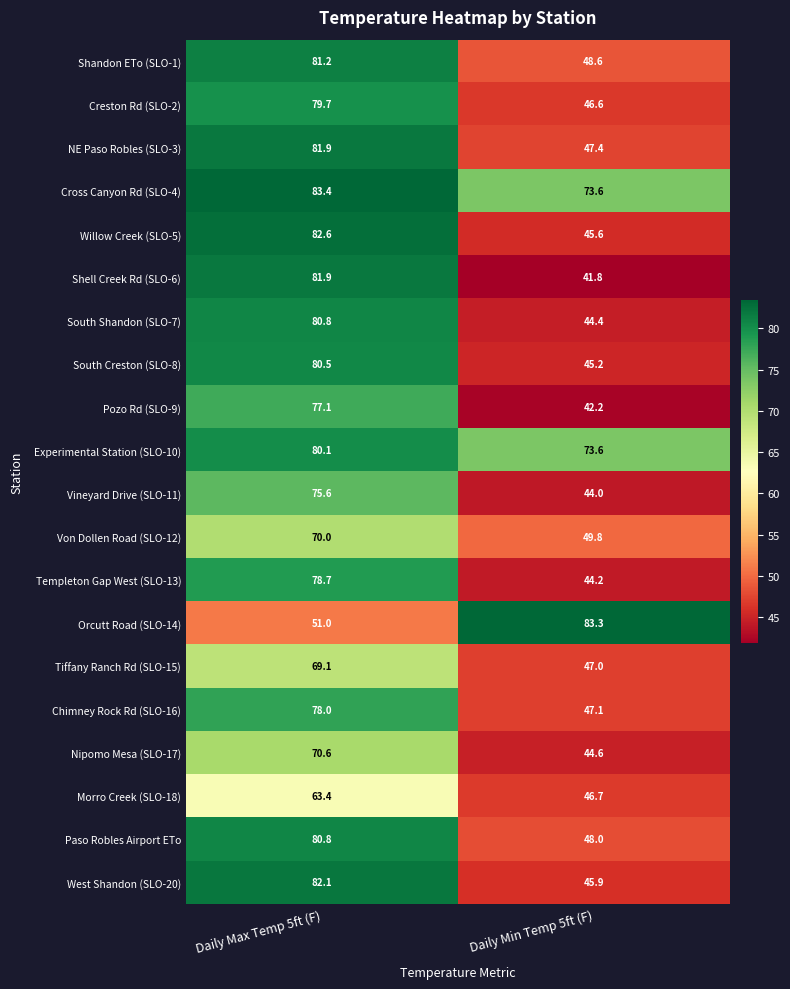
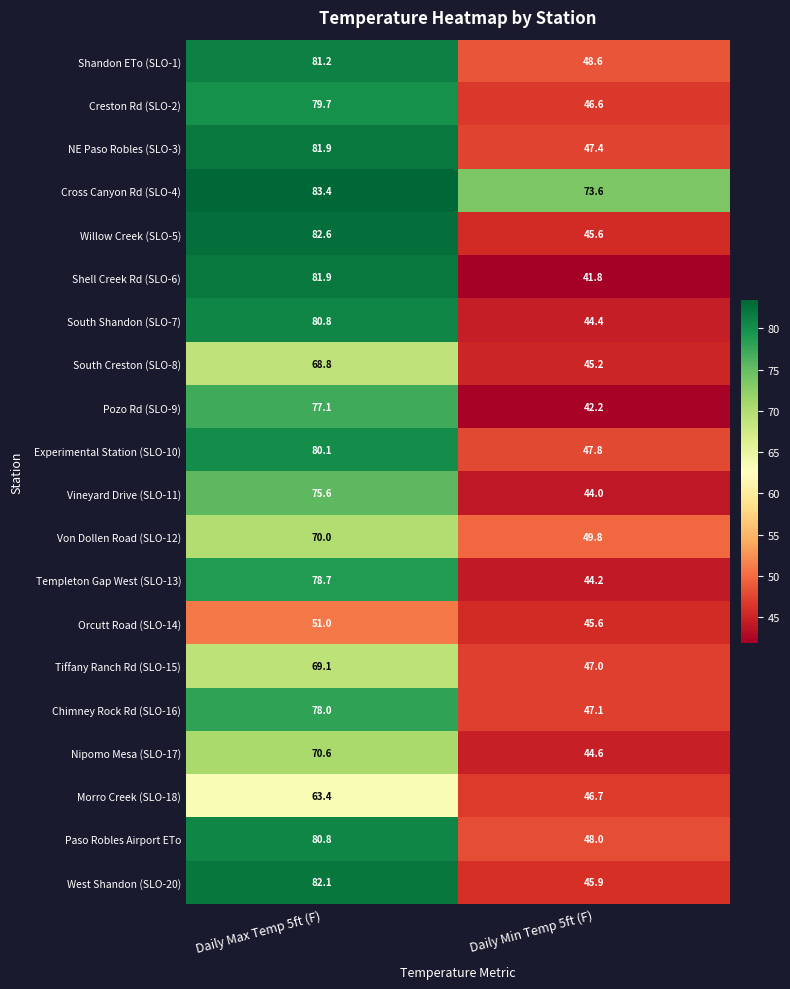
South Creston (SLO-8), Daily Max Temp 5ft (F): 80.5 -> 68.8
Experimental Station (SLO-10), Daily Min Temp 5ft (F): 73.6 -> 47.8
Orcutt Road (SLO-14), Daily Min Temp 5ft (F): 83.3 -> 45.6
